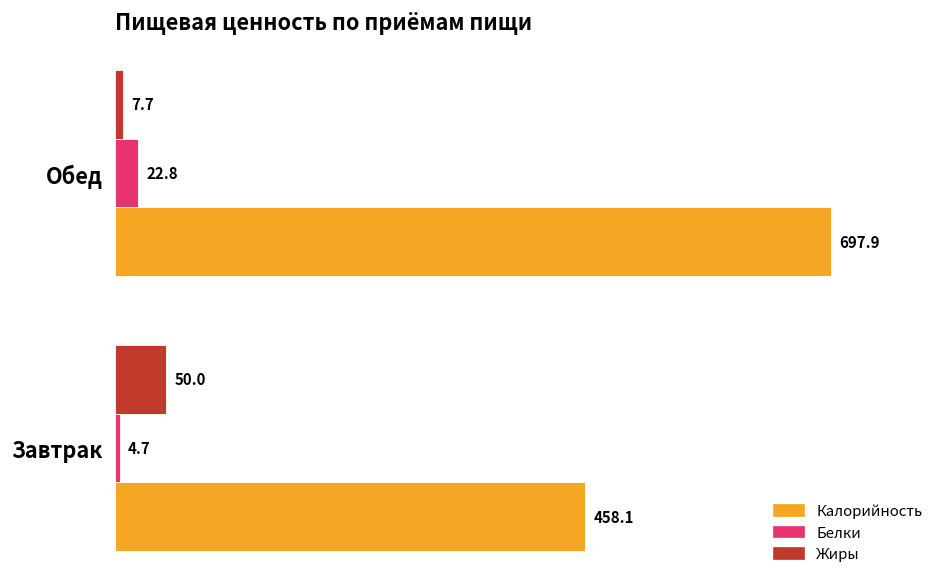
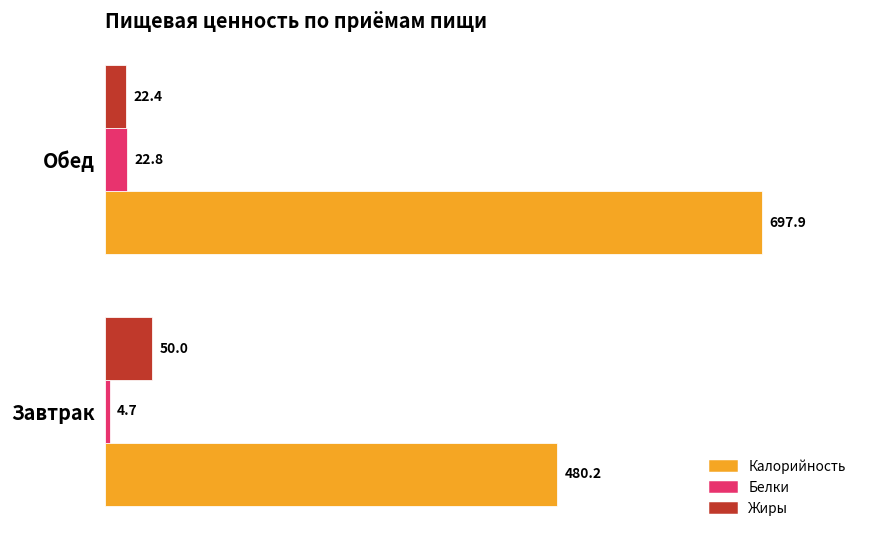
Жиры, Обед: 7.7 -> 22.4
Калорийность, Завтрак: 458.1 -> 480.2
